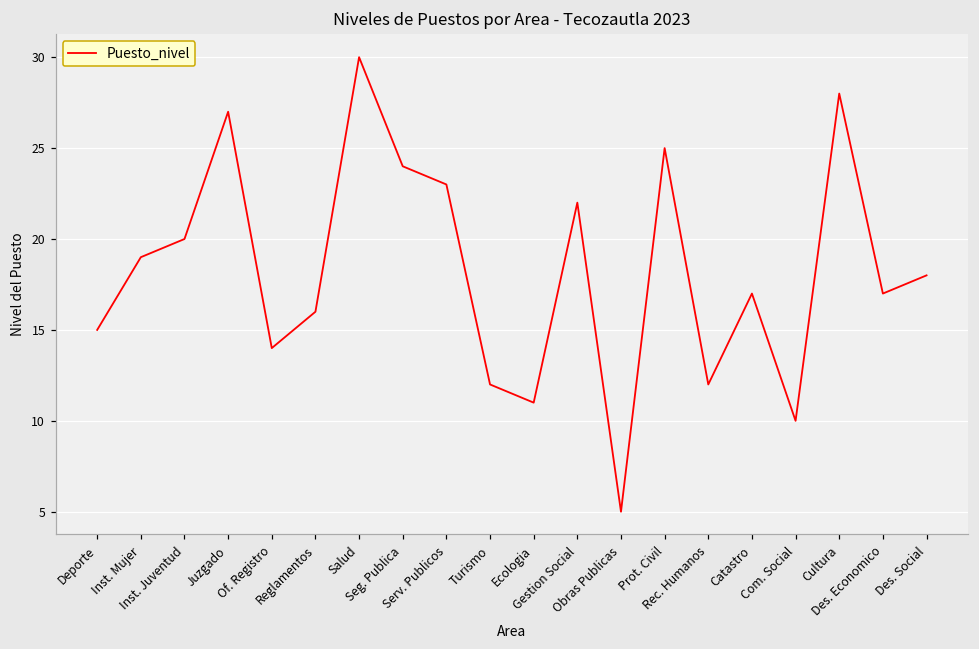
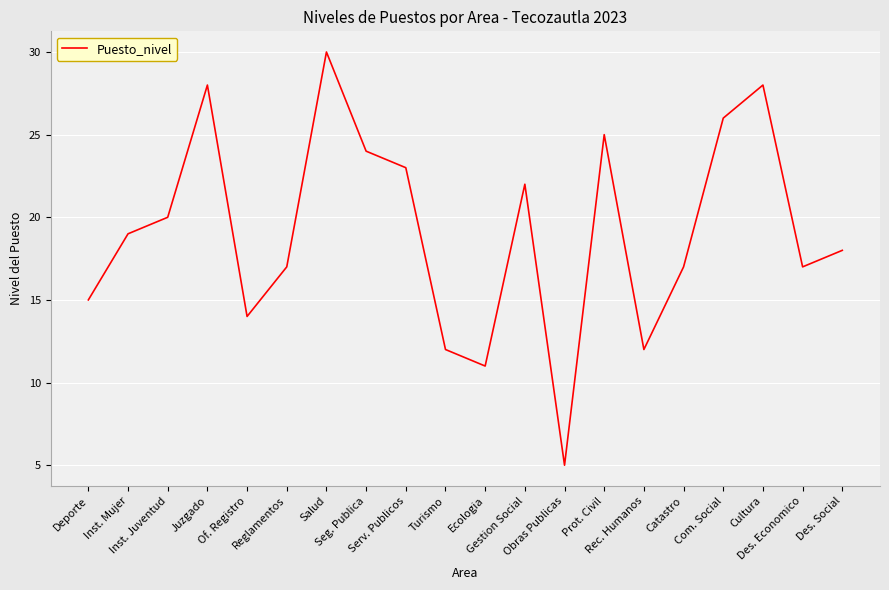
Juzgado: 27 -> 28
Reglamentos: 16 -> 17
Com. Social: 10 -> 26
